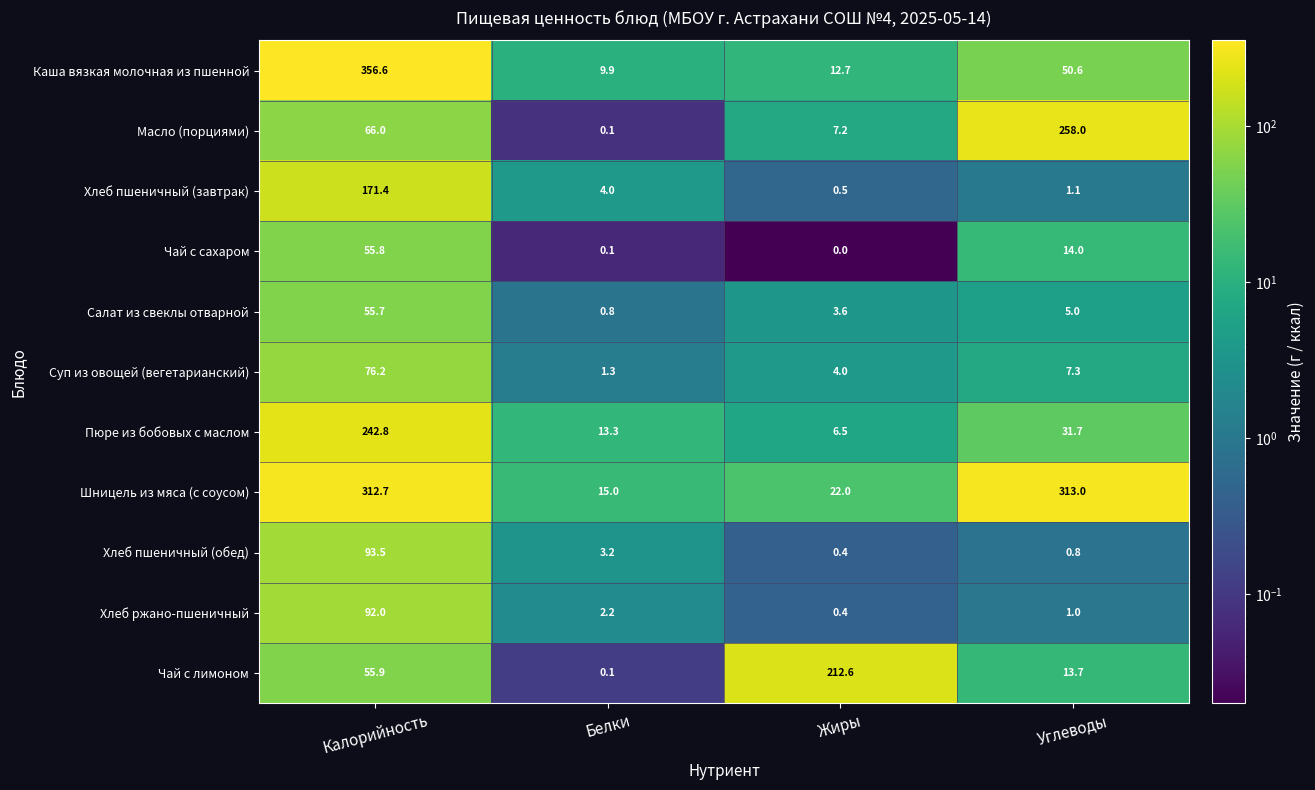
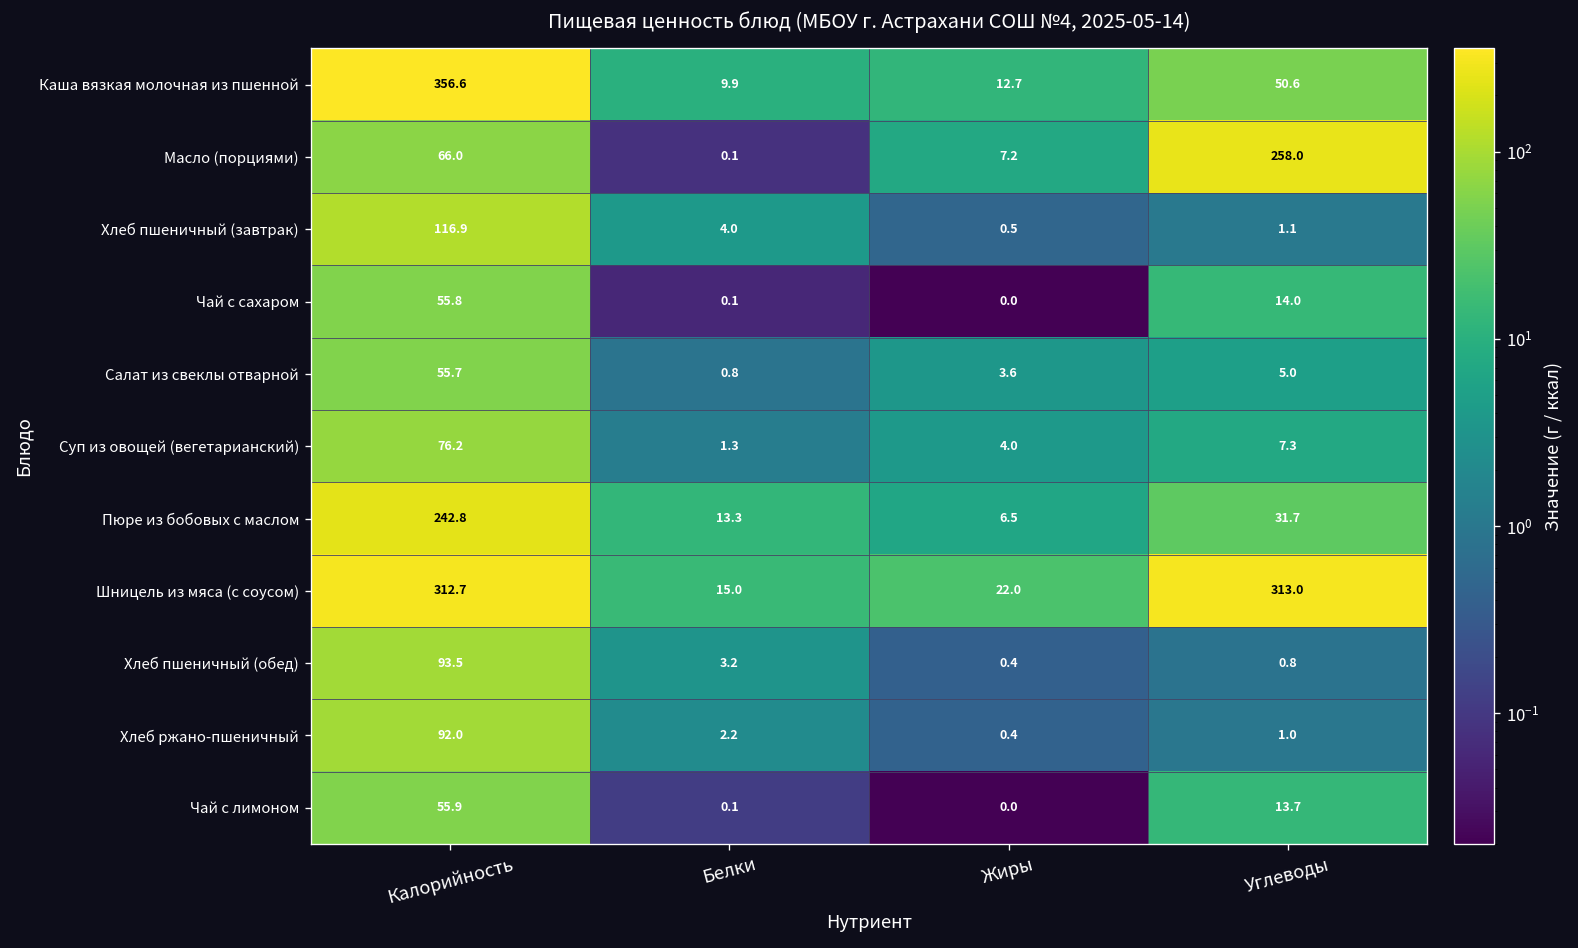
Хлеб пшеничный (завтрак), Калорийность: 171.4 -> 116.9
Чай с лимоном, Жиры: 212.6 -> 0.0
